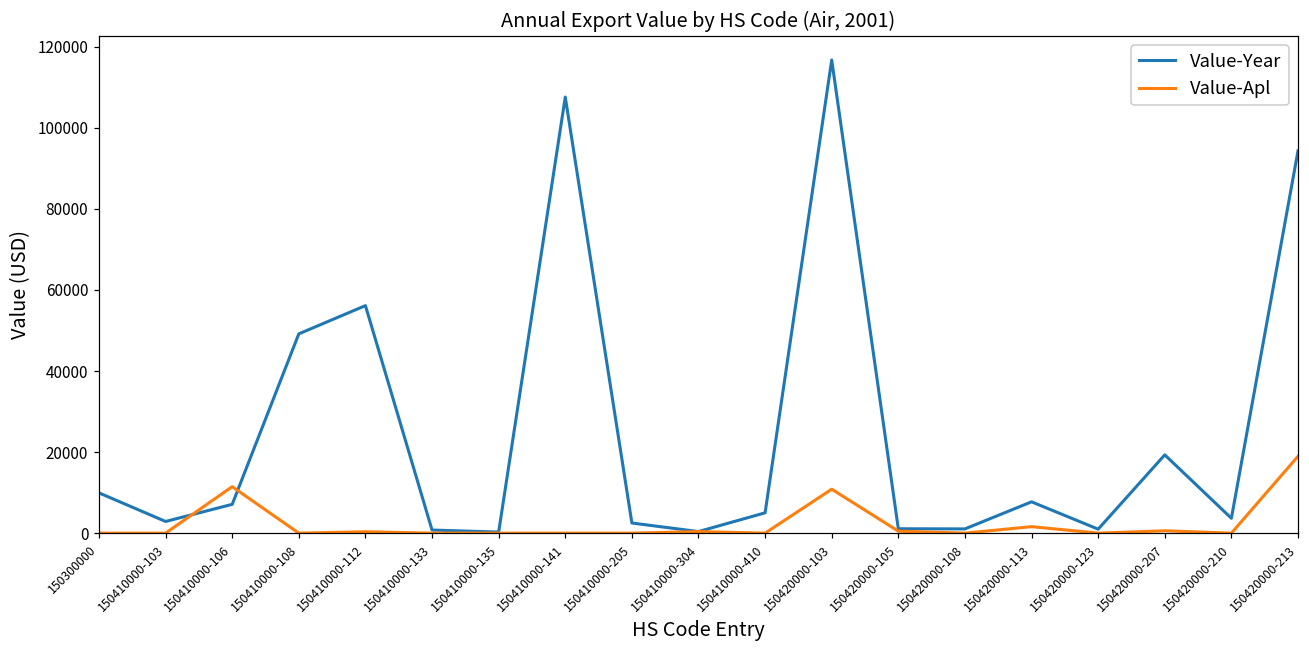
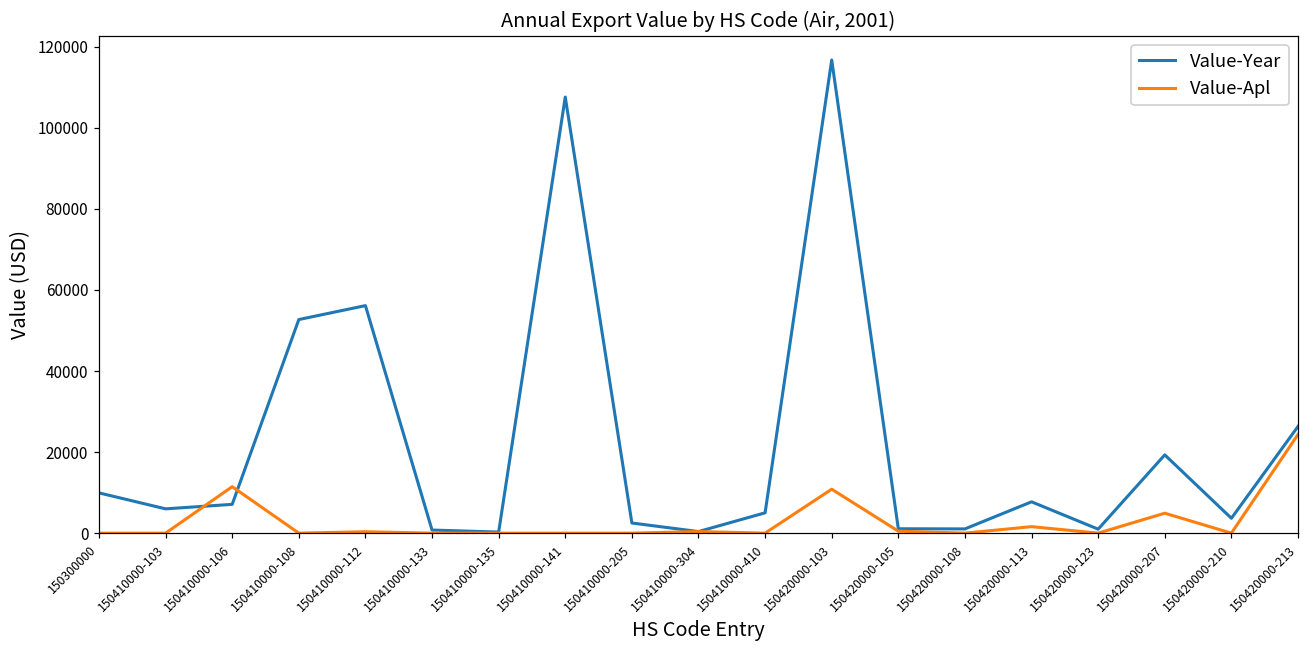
Value-Year, 150410000-103: 3000 -> 6000
Value-Year, 150410000-108: 49000 -> 53000
Value-Apl, 150420000-207: 1000 -> 5000
Value-Year, 150420000-213: 94000 -> 26000
Value-Apl, 150420000-213: 19000 -> 24000
